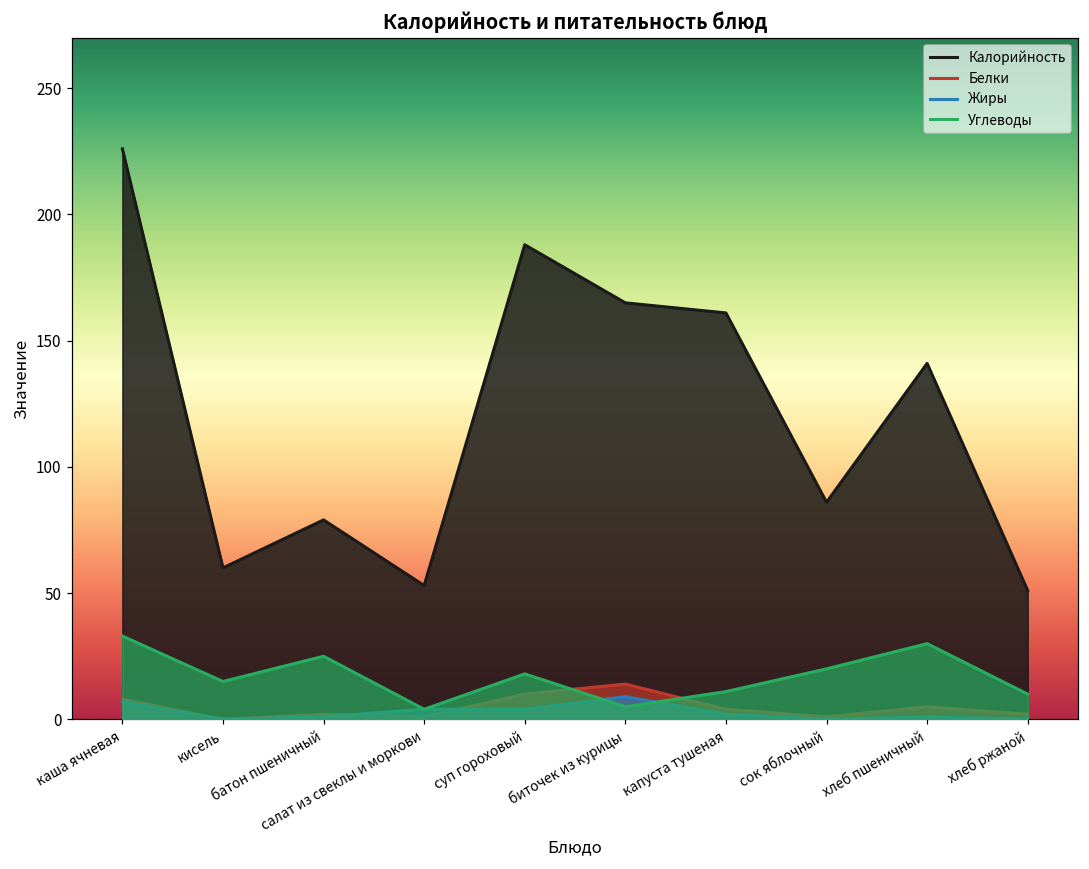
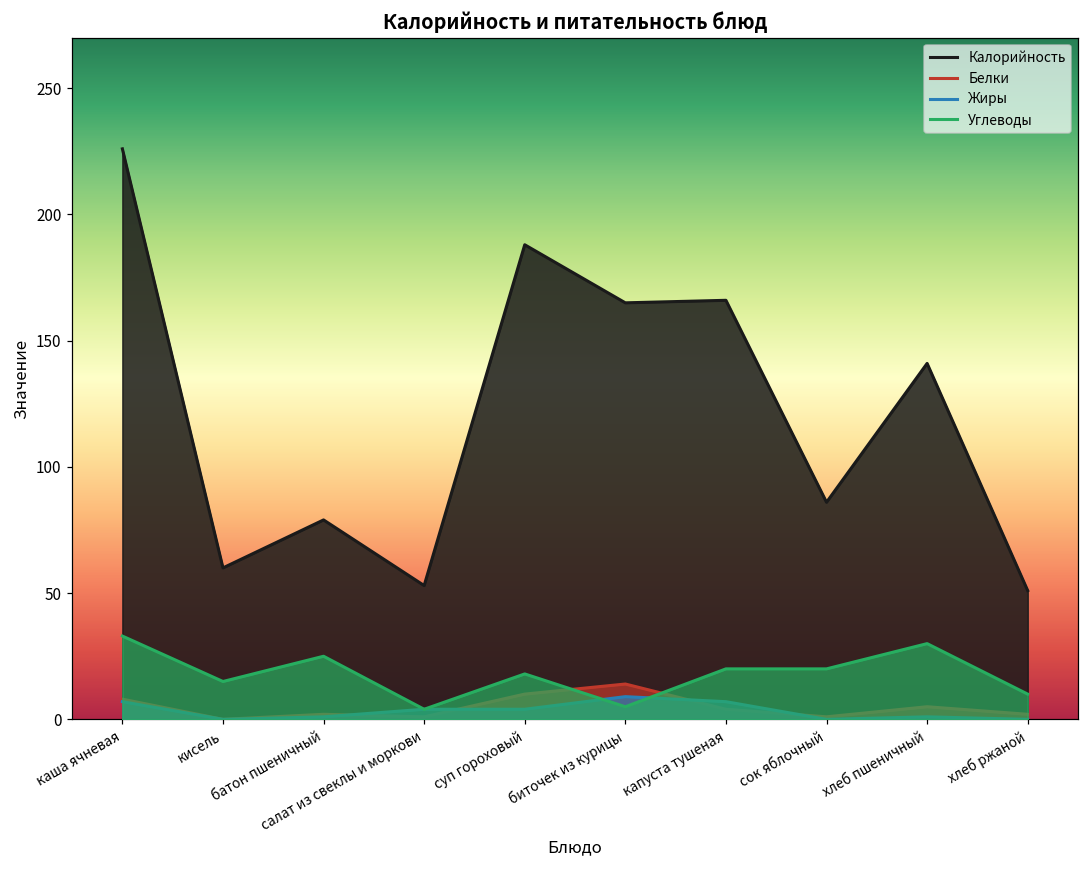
Калорийность, капуста тушеная: 161 -> 166
Жиры, капуста тушеная: 2 -> 7
Углеводы, капуста тушеная: 11 -> 20
